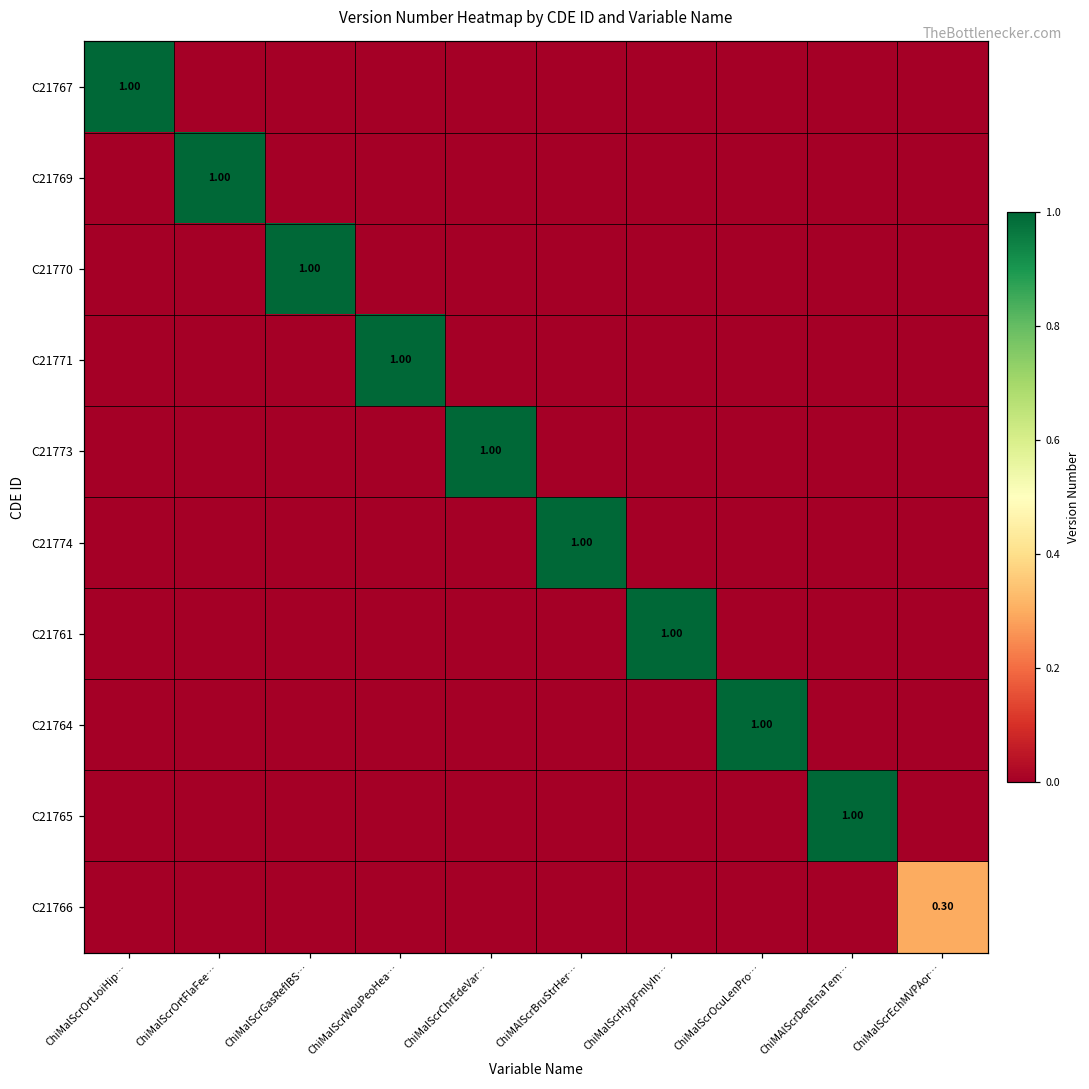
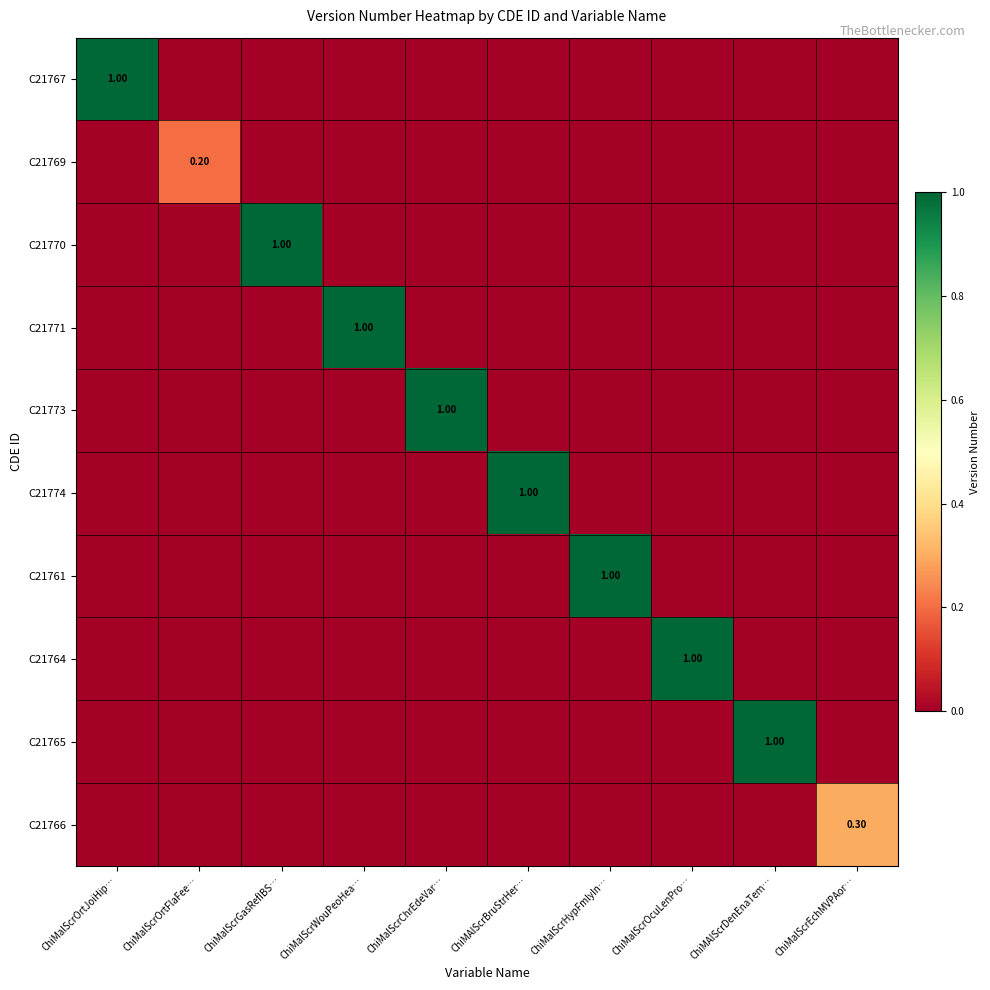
C21769, ChiMalScrOrtFlaFee…: 1.00 -> 0.20
